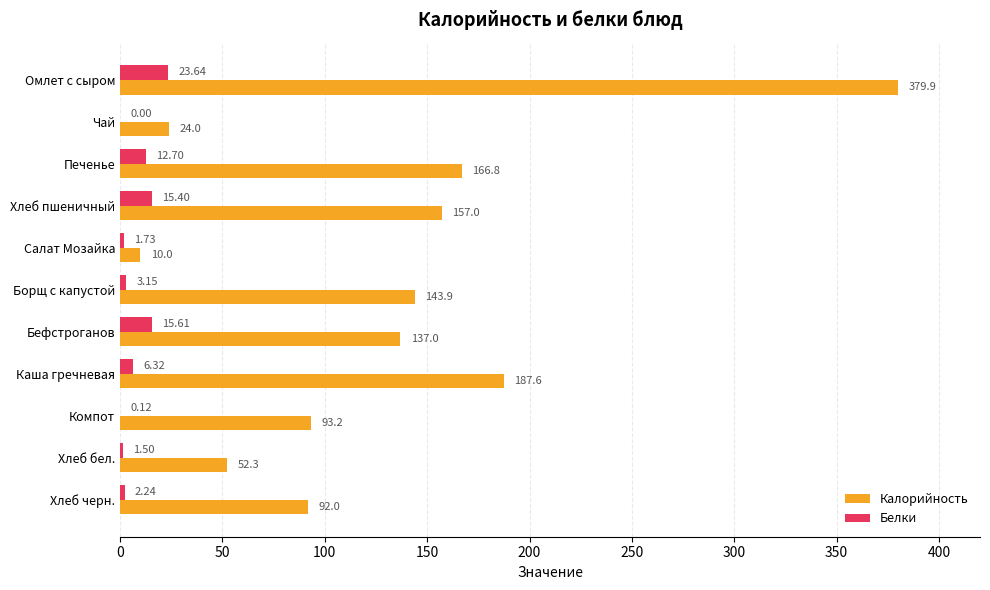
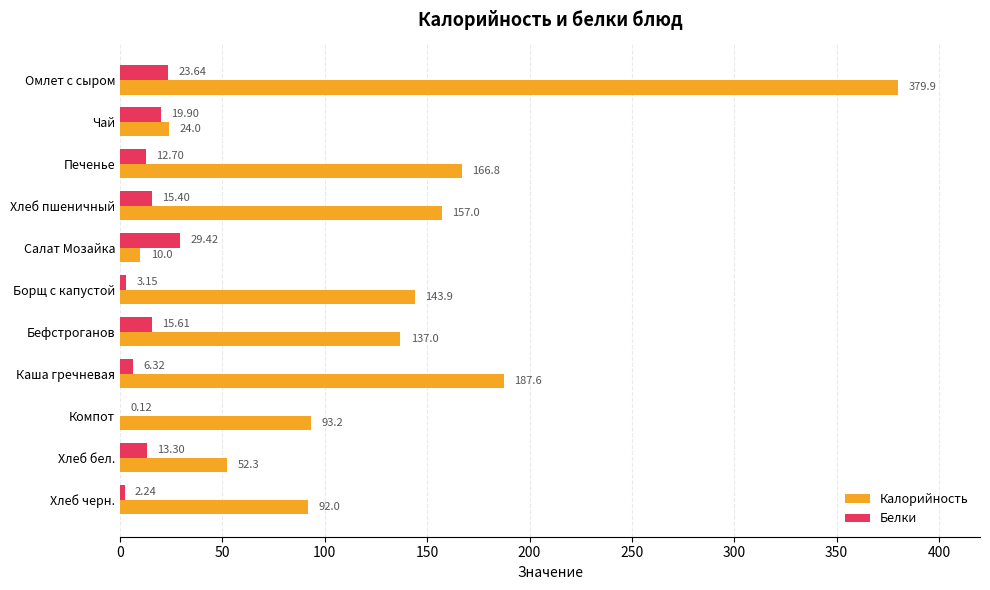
Белки, Чай: 0.00 -> 19.90
Белки, Салат Мозайка: 1.73 -> 29.42
Белки, Хлеб бел.: 1.50 -> 13.30
